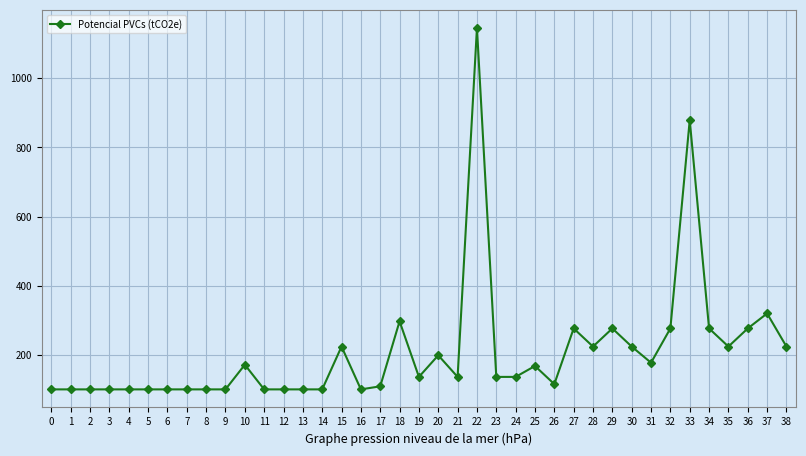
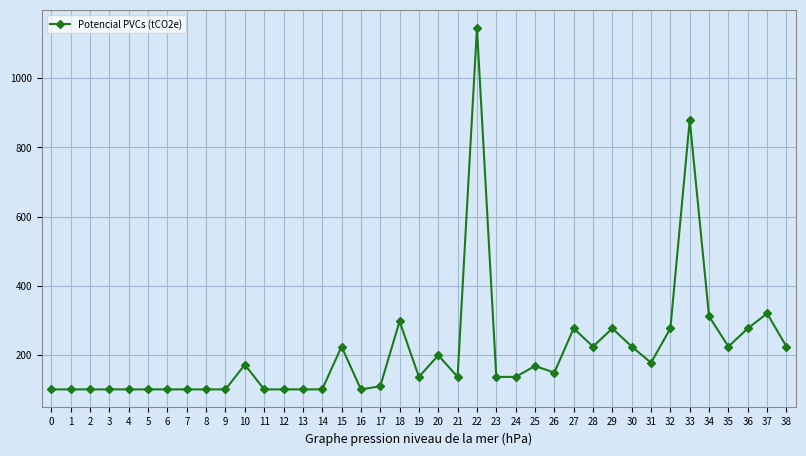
26: 120 -> 150
34: 280 -> 310
